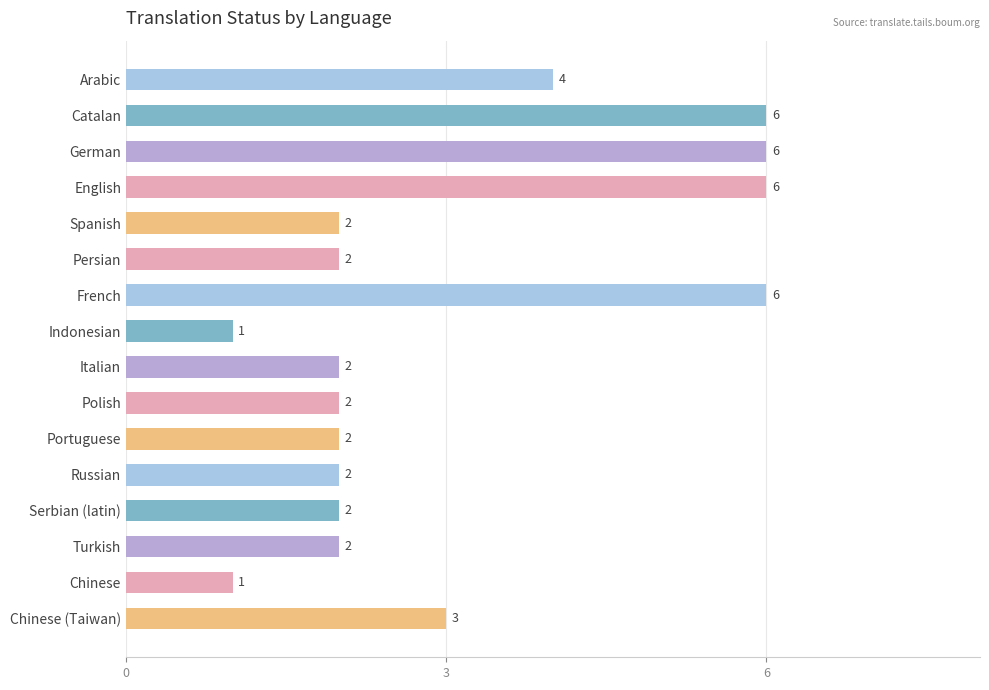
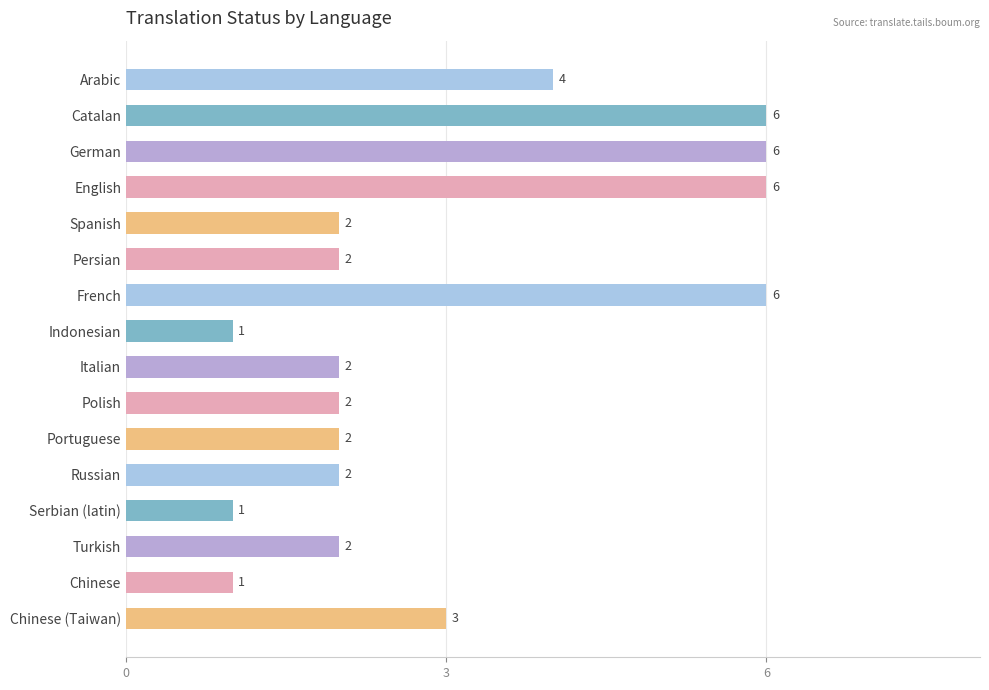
Serbian (latin): 2 -> 1
